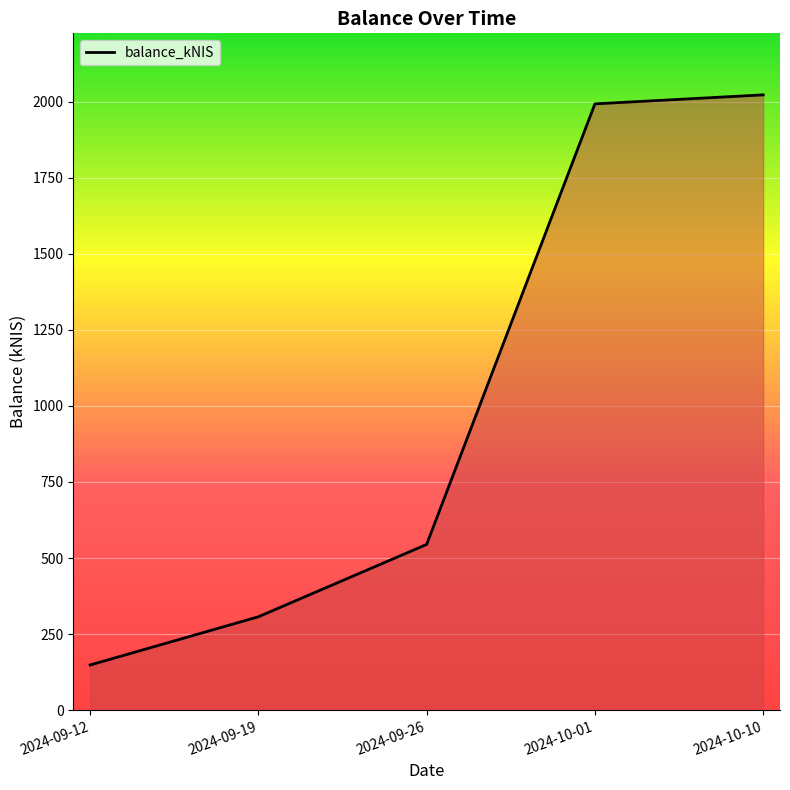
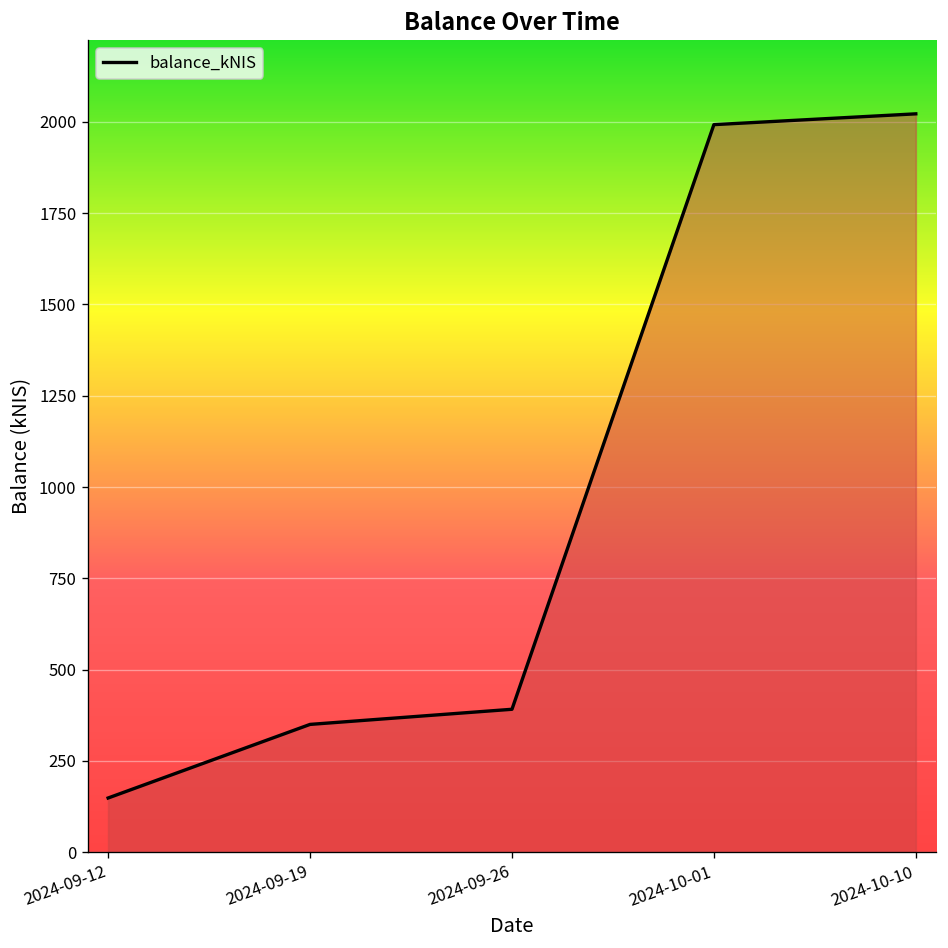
2024-09-19: 310 -> 350
2024-09-26: 540 -> 390
